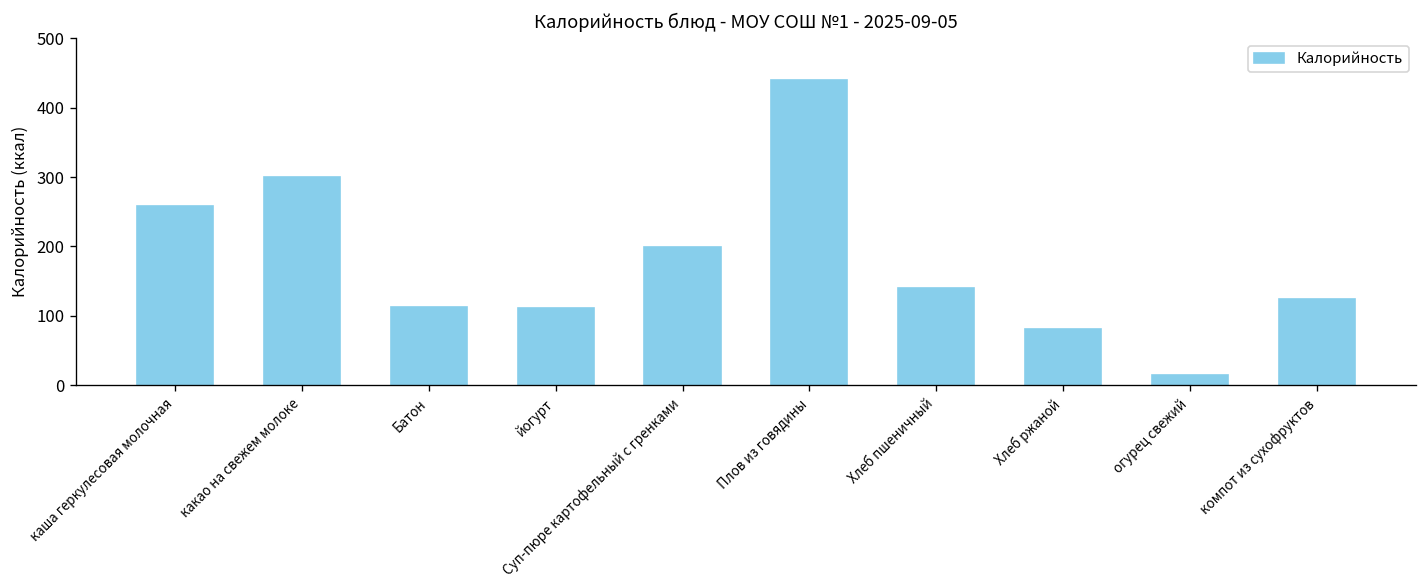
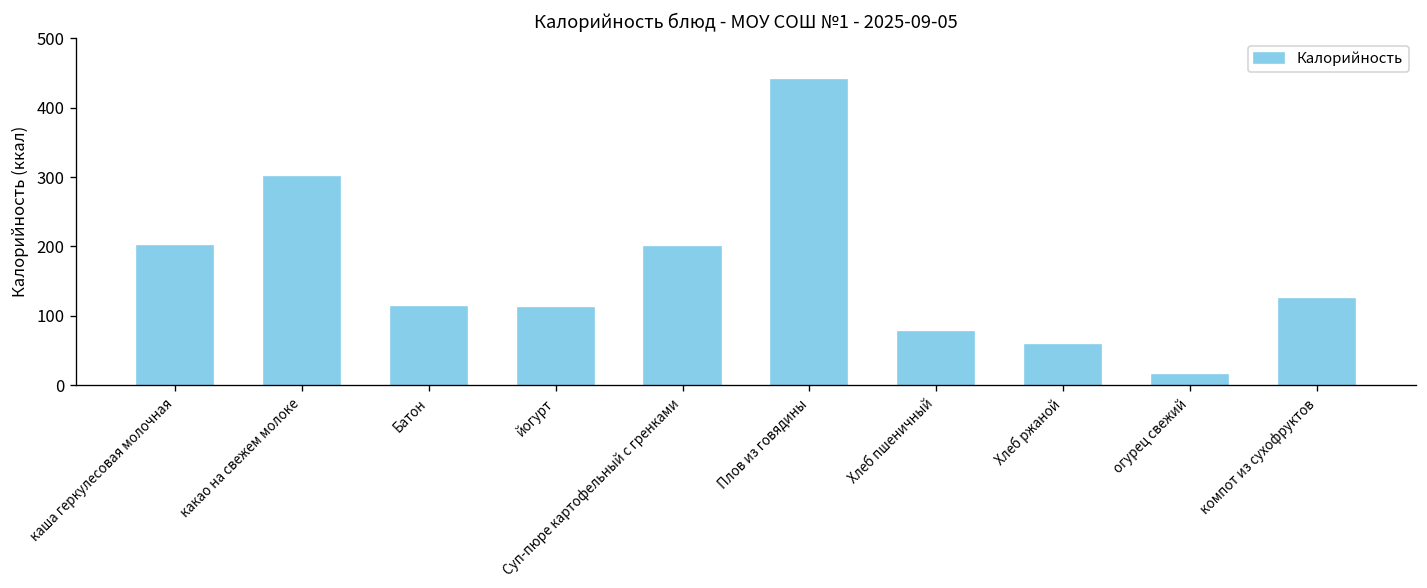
каша геркулесовая молочная: 260 -> 200
Хлеб пшеничный: 140 -> 80
Хлеб ржаной: 80 -> 60
